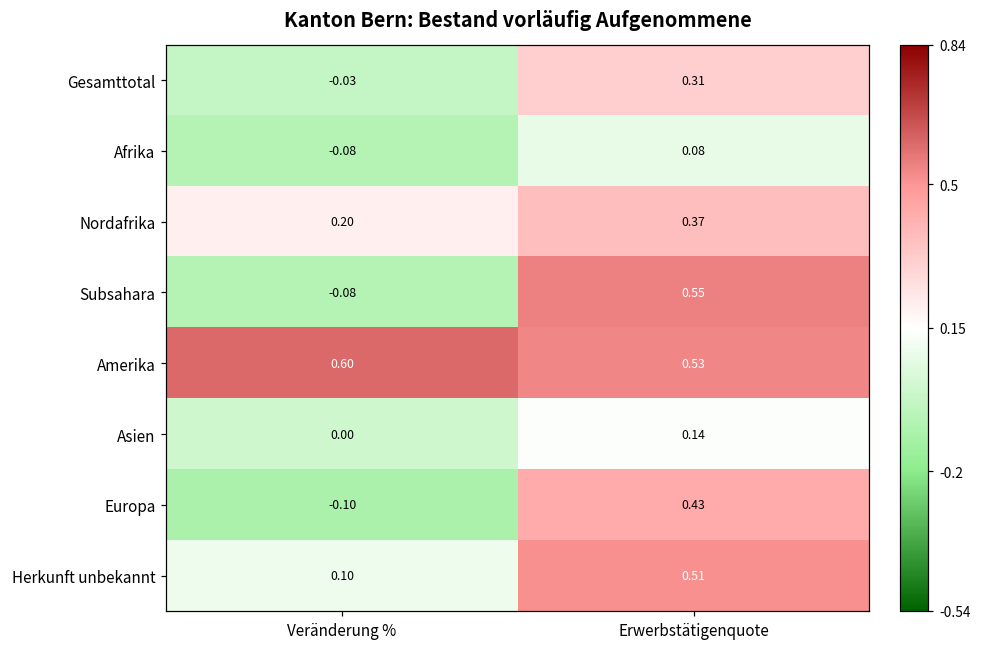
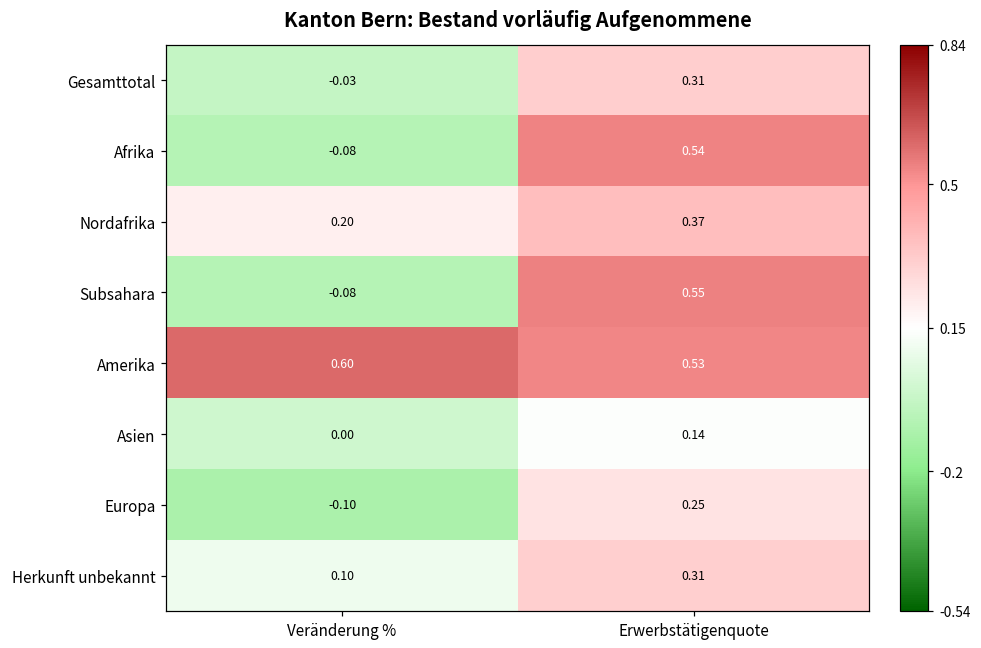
Afrika, Erwerbstätigenquote: 0.08 -> 0.54
Europa, Erwerbstätigenquote: 0.43 -> 0.25
Herkunft unbekannt, Erwerbstätigenquote: 0.51 -> 0.31
